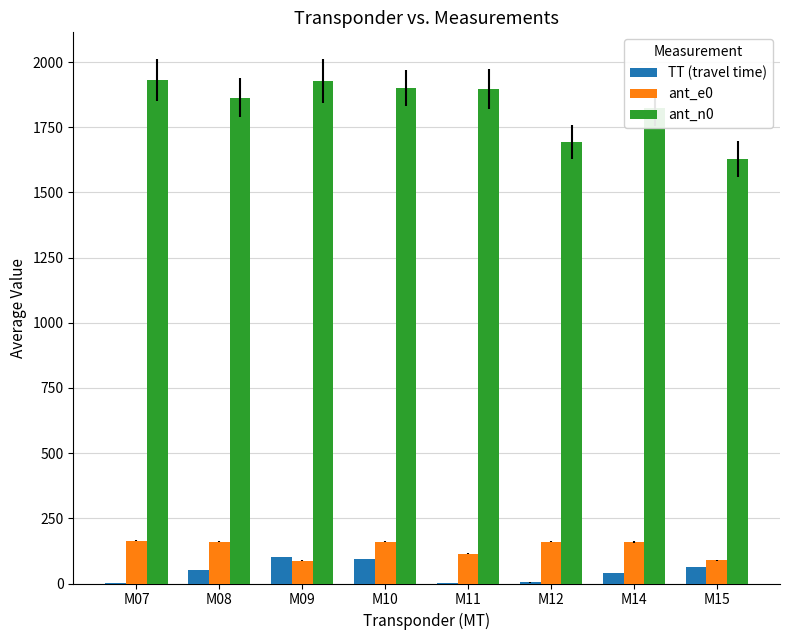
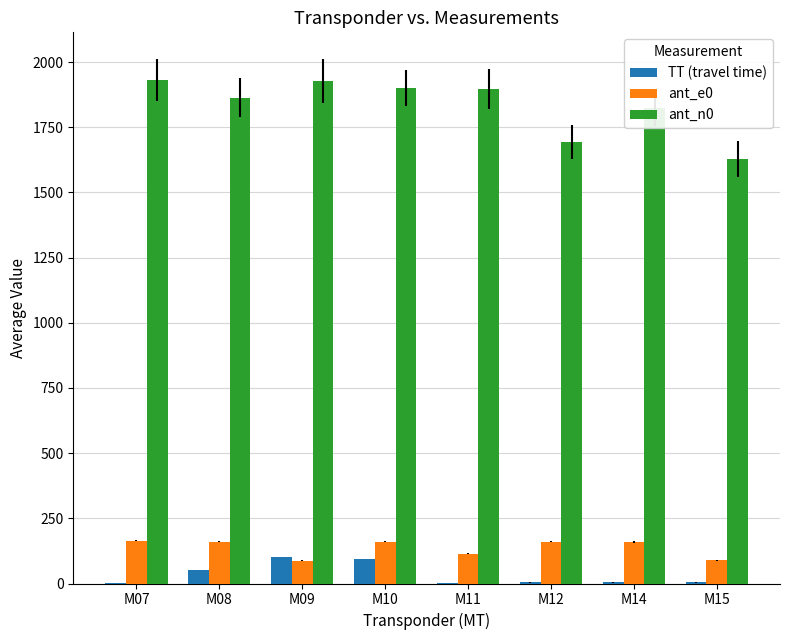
TT (travel time), M14: 40 -> 0
TT (travel time), M15: 60 -> 0
